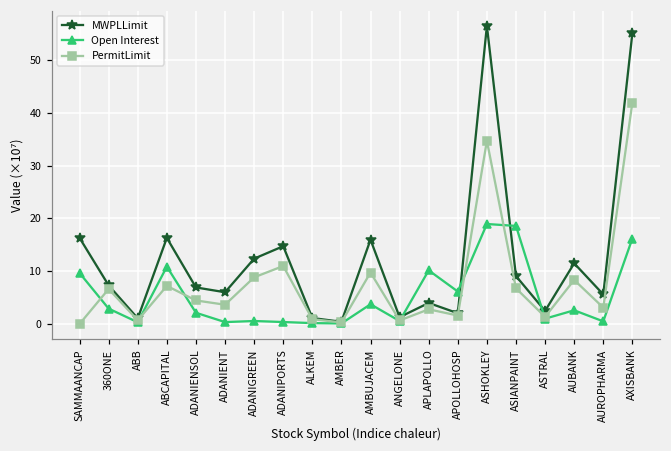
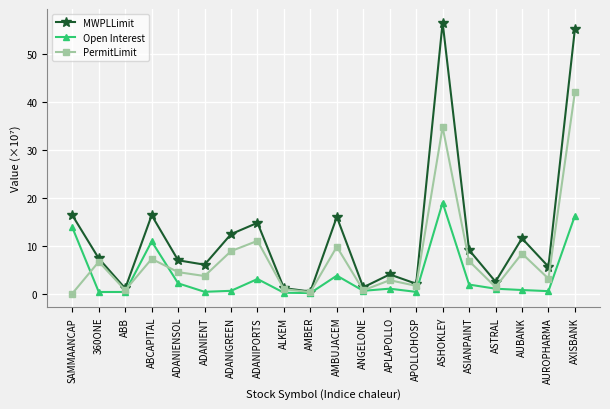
Open Interest, SAMMAANCAP: 10 -> 14
Open Interest, 360ONE: 3 -> 0
Open Interest, ADANIPORTS: 0 -> 3
Open Interest, APLAPOLLO: 10 -> 1
Open Interest, APOLLOHOSP: 6 -> 0
Open Interest, ASIANPAINT: 19 -> 2
Open Interest, AUBANK: 3 -> 1
